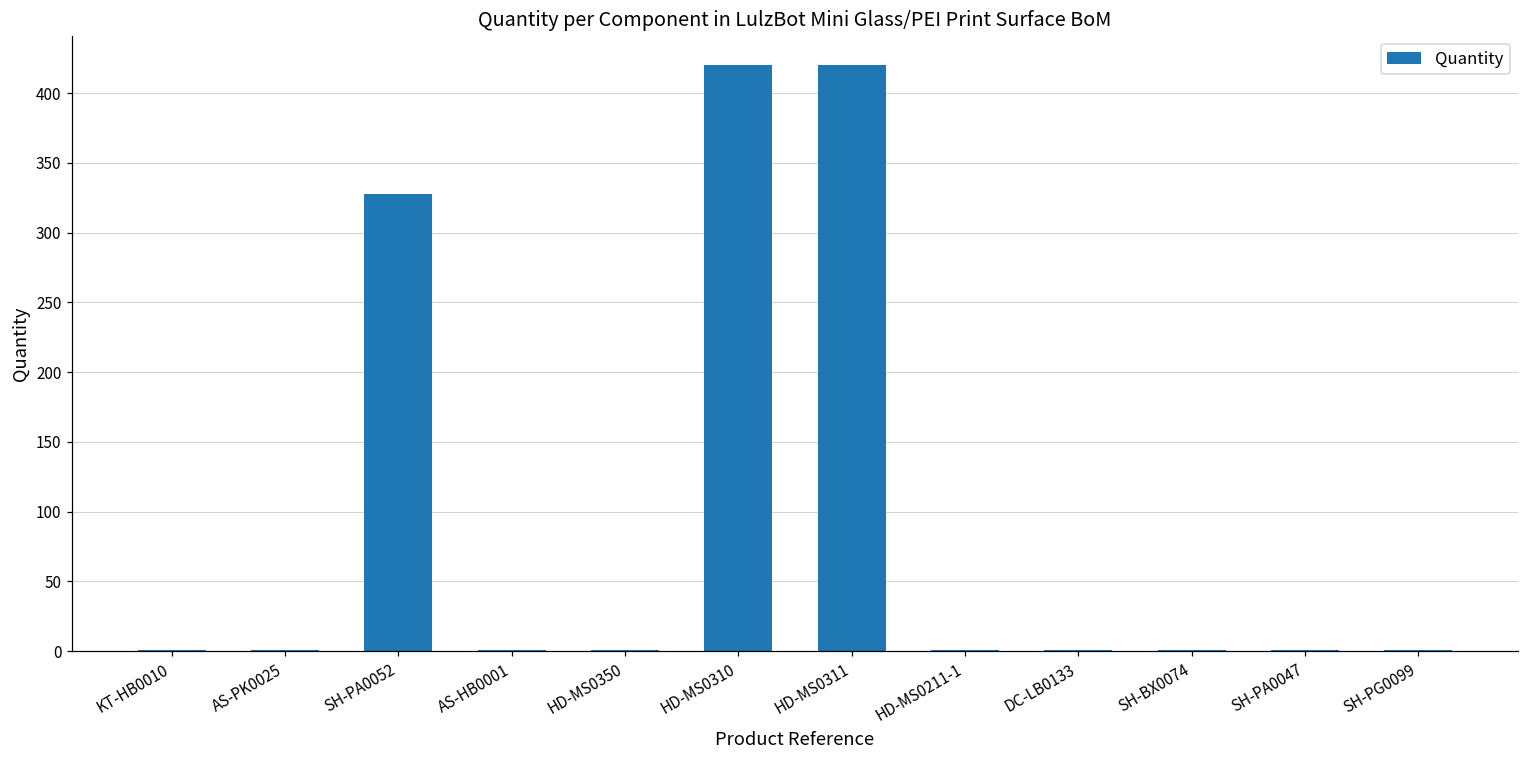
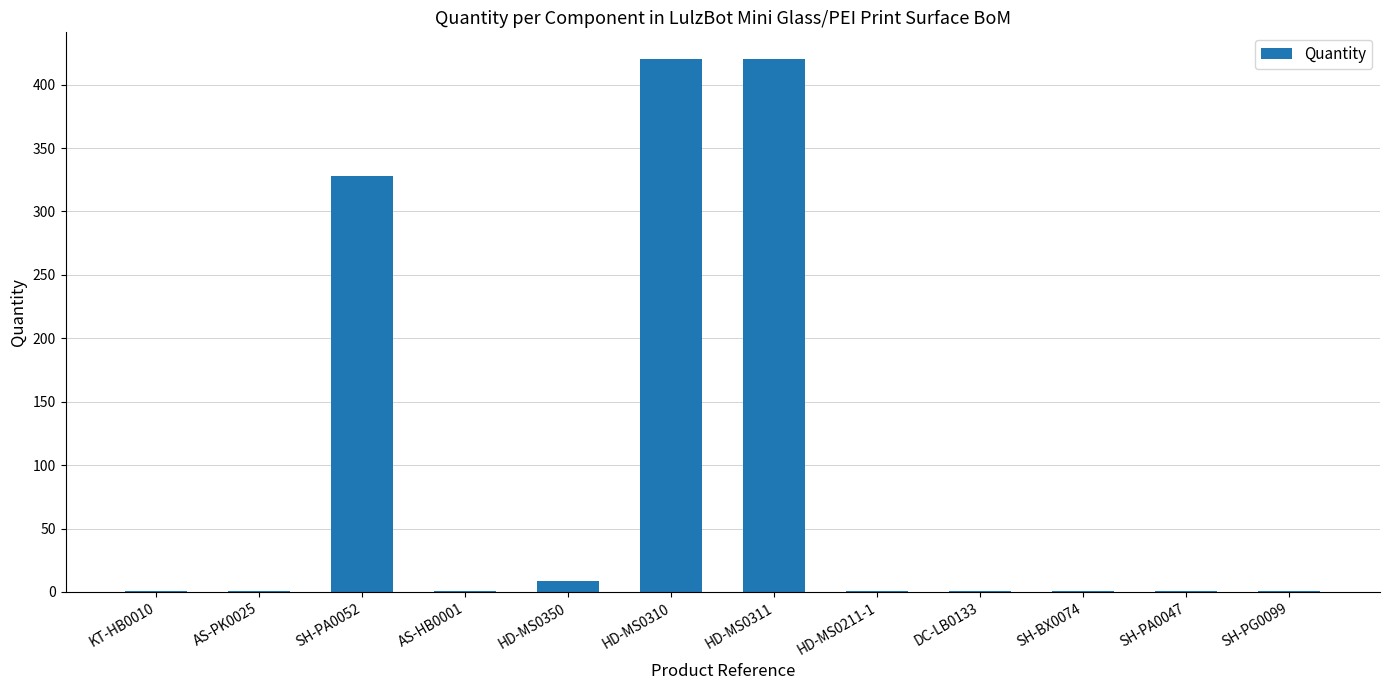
HD-MS0350: 1 -> 9
